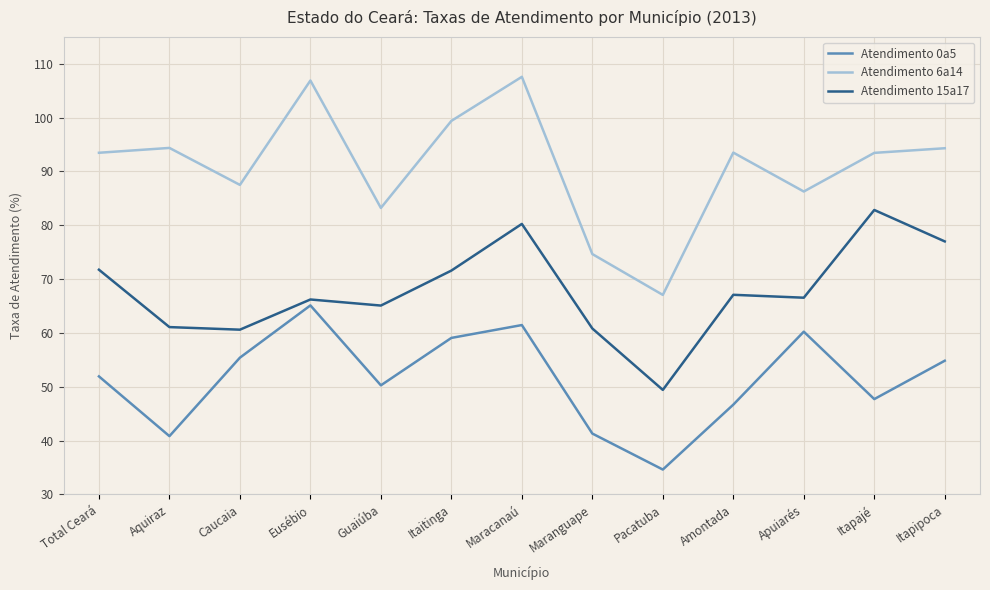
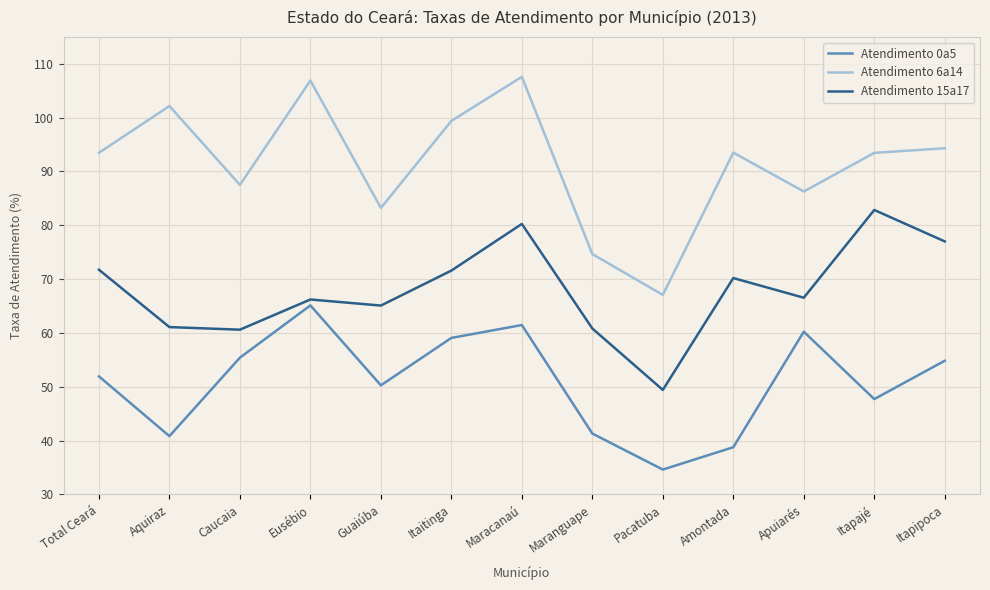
Atendimento 6a14, Aquiraz: 94 -> 102
Atendimento 0a5, Amontada: 47 -> 39
Atendimento 15a17, Amontada: 67 -> 70
